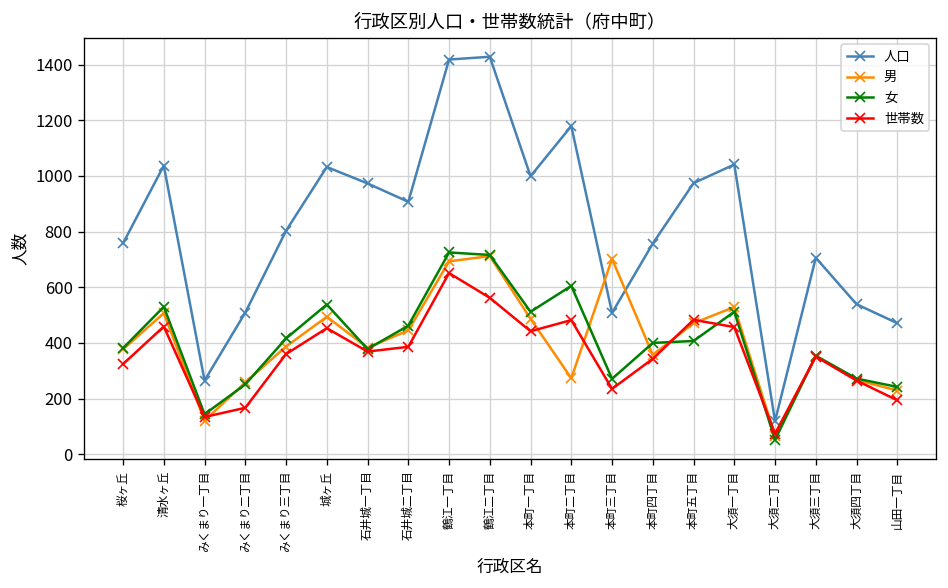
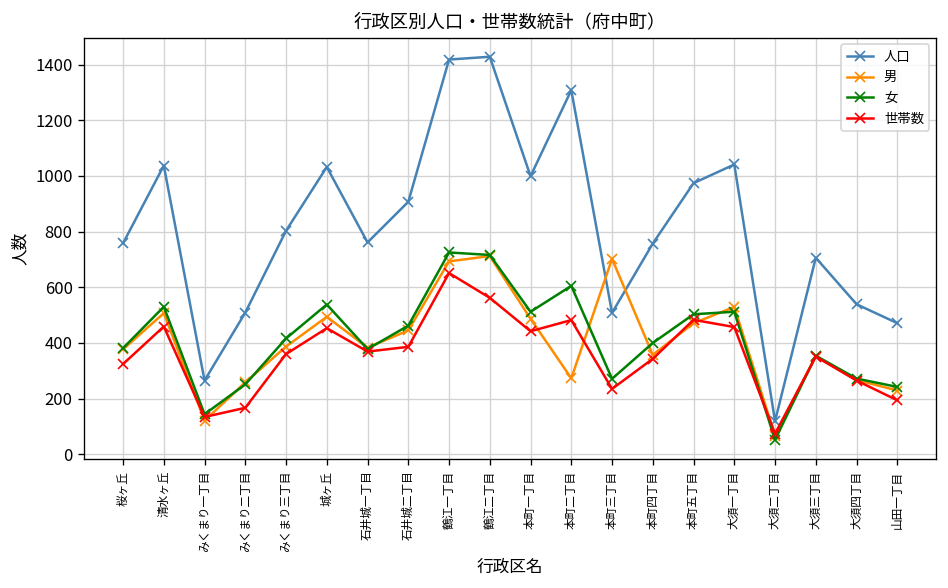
人口, 石井城一丁目: 970 -> 760
人口, 本町二丁目: 1180 -> 1310
女, 本町五丁目: 410 -> 500
